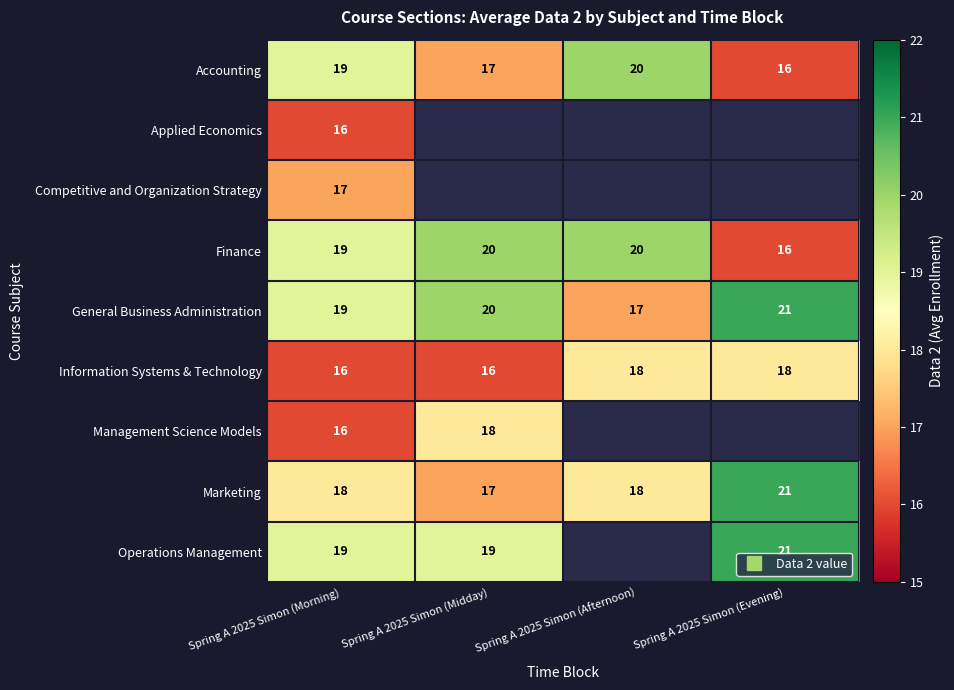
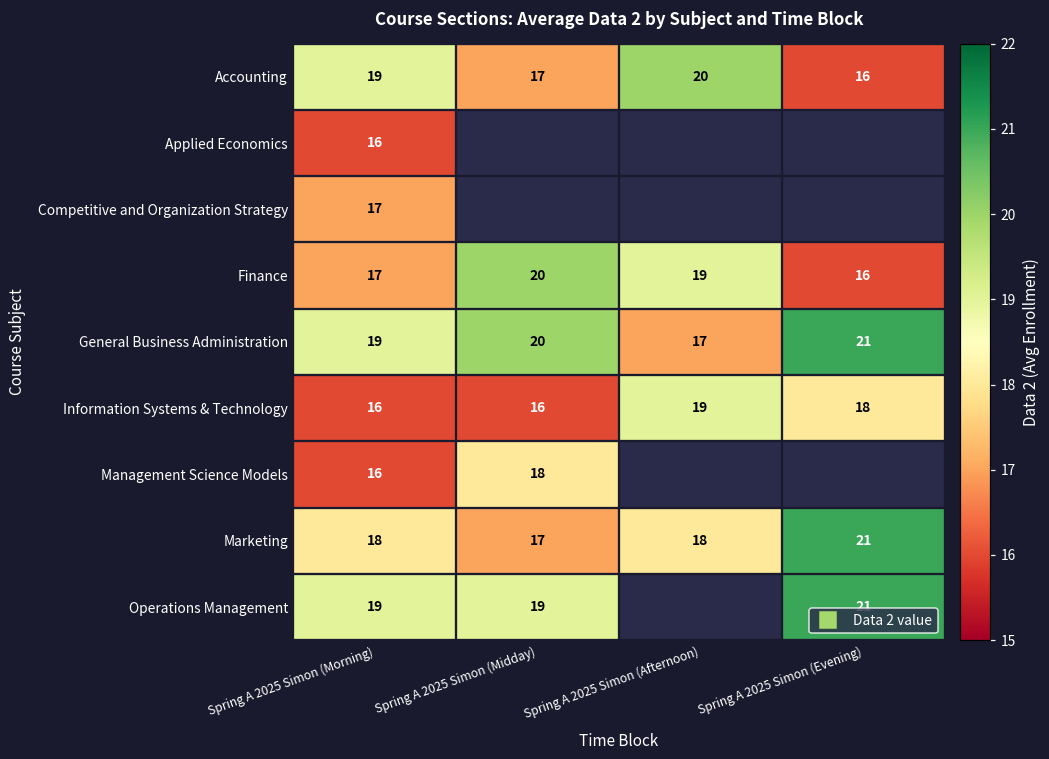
Finance, Spring A 2025 Simon (Morning): 19 -> 17
Finance, Spring A 2025 Simon (Afternoon): 20 -> 19
Information Systems & Technology, Spring A 2025 Simon (Afternoon): 18 -> 19
